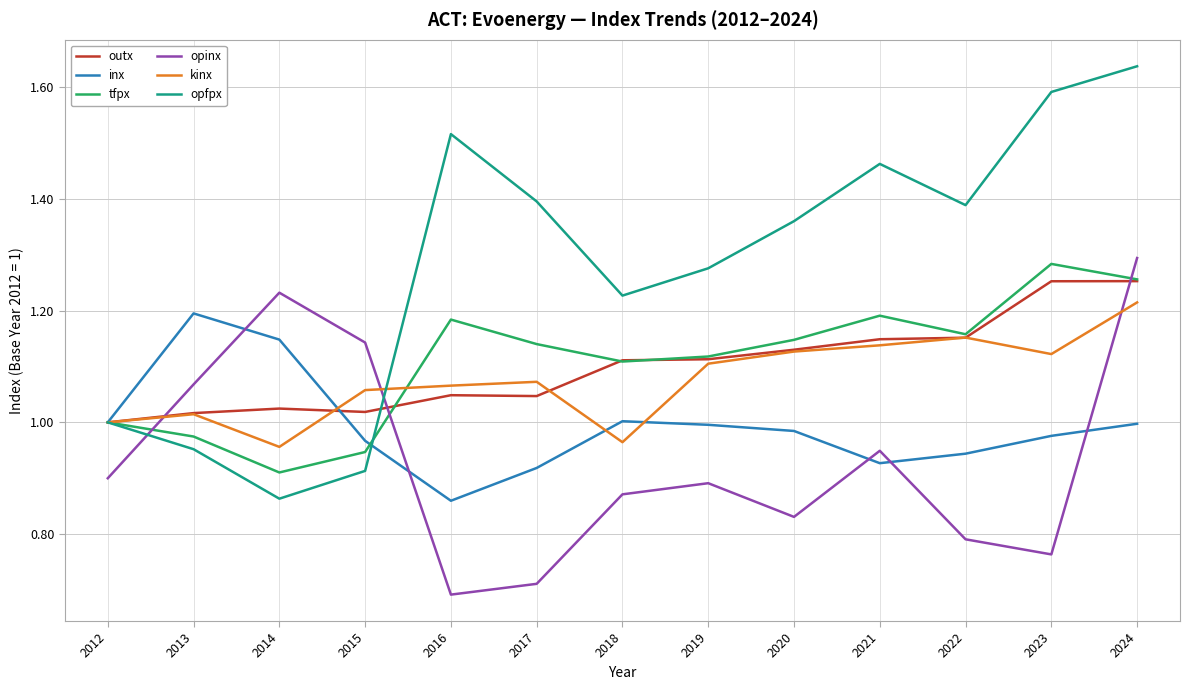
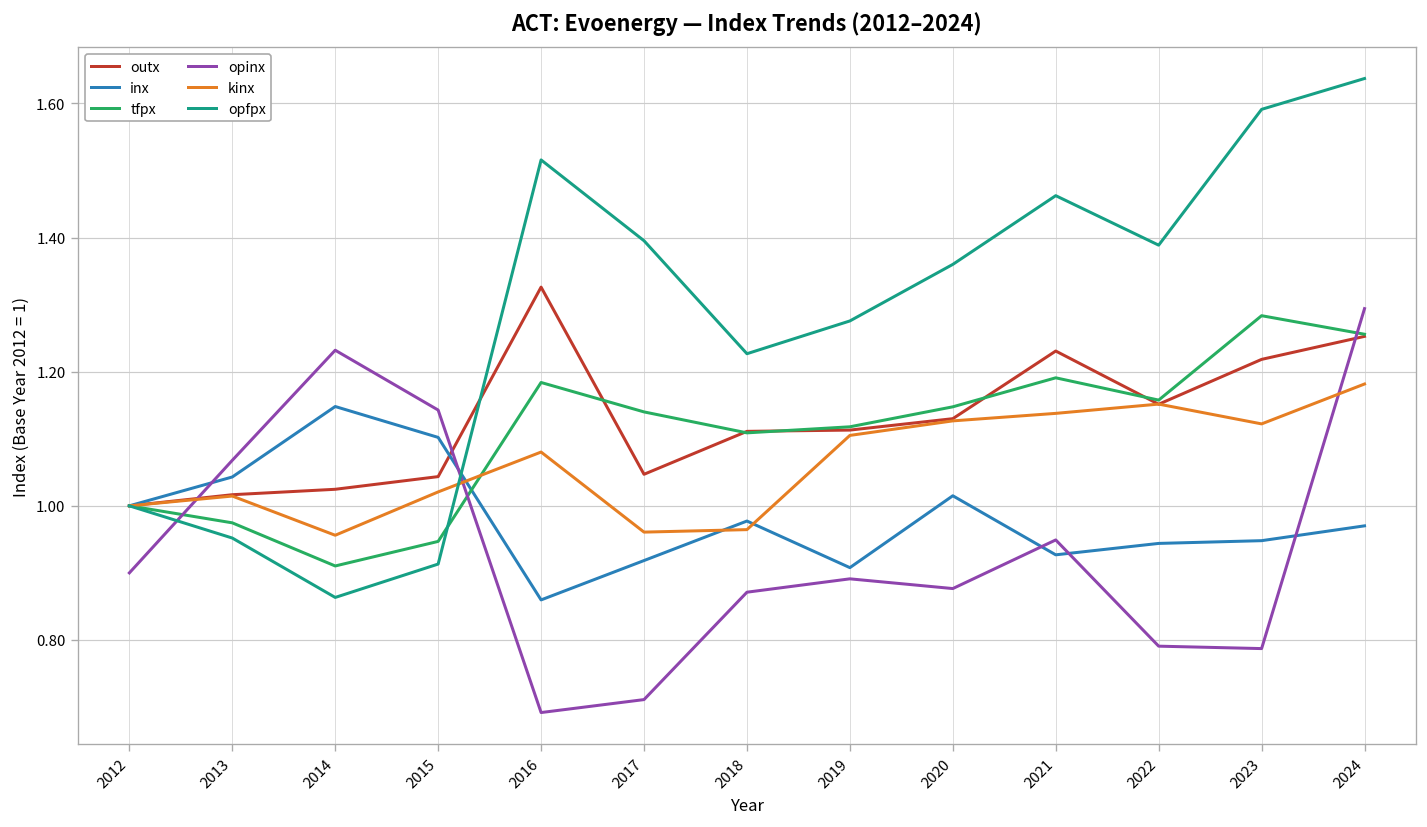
inx, 2013: 1.19 -> 1.04
outx, 2015: 1.02 -> 1.04
inx, 2015: 0.97 -> 1.10
kinx, 2015: 1.06 -> 1.02
outx, 2016: 1.05 -> 1.33
kinx, 2016: 1.07 -> 1.08
kinx, 2017: 1.07 -> 0.96
inx, 2018: 1.00 -> 0.98
inx, 2019: 1.00 -> 0.91
inx, 2020: 0.98 -> 1.01
opinx, 2020: 0.83 -> 0.88
outx, 2021: 1.15 -> 1.23
outx, 2023: 1.25 -> 1.22
inx, 2023: 0.98 -> 0.95
opinx, 2023: 0.76 -> 0.79
inx, 2024: 1.00 -> 0.97
kinx, 2024: 1.21 -> 1.18
